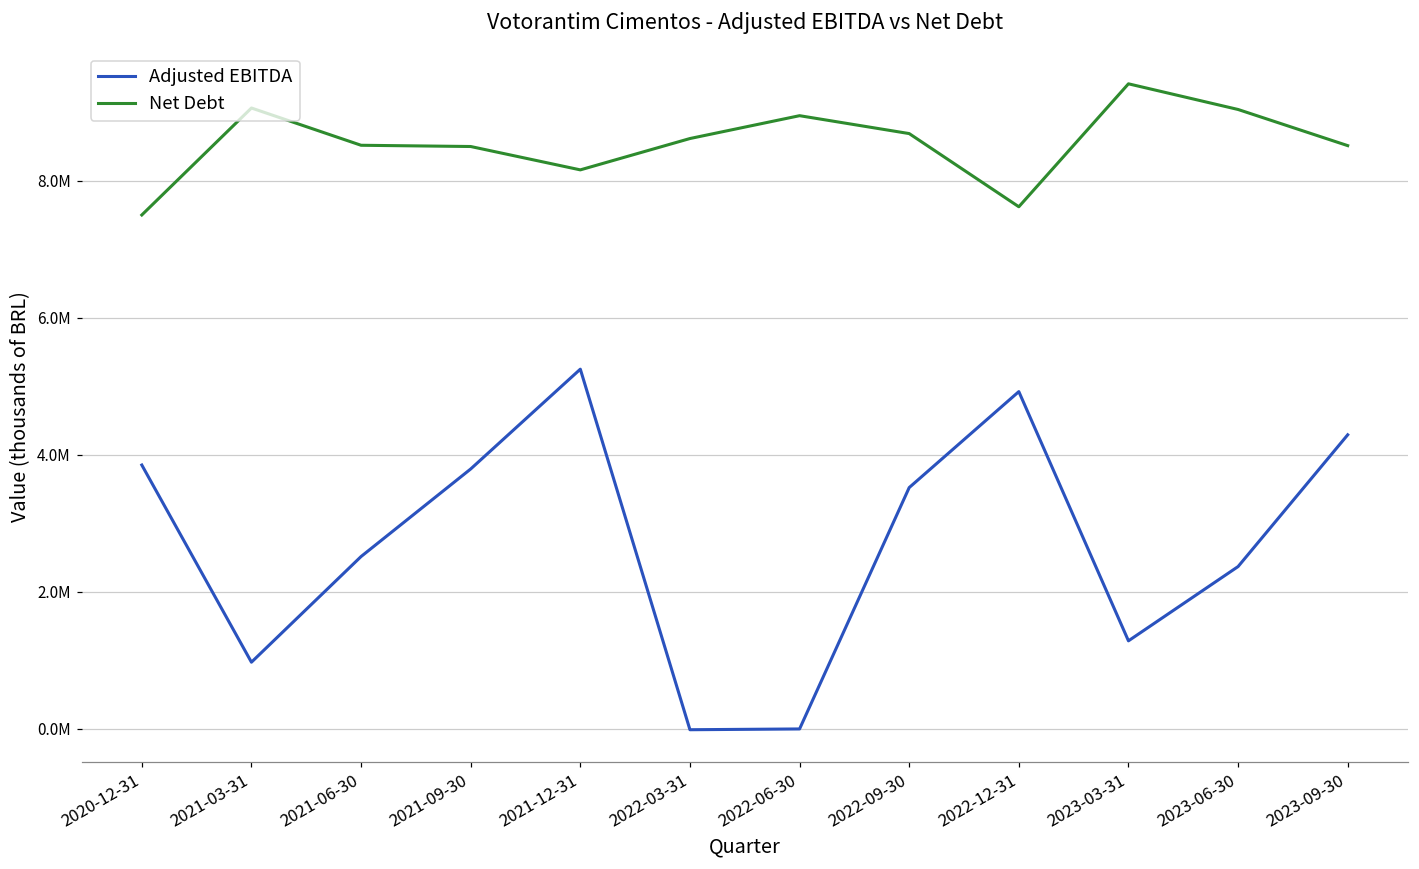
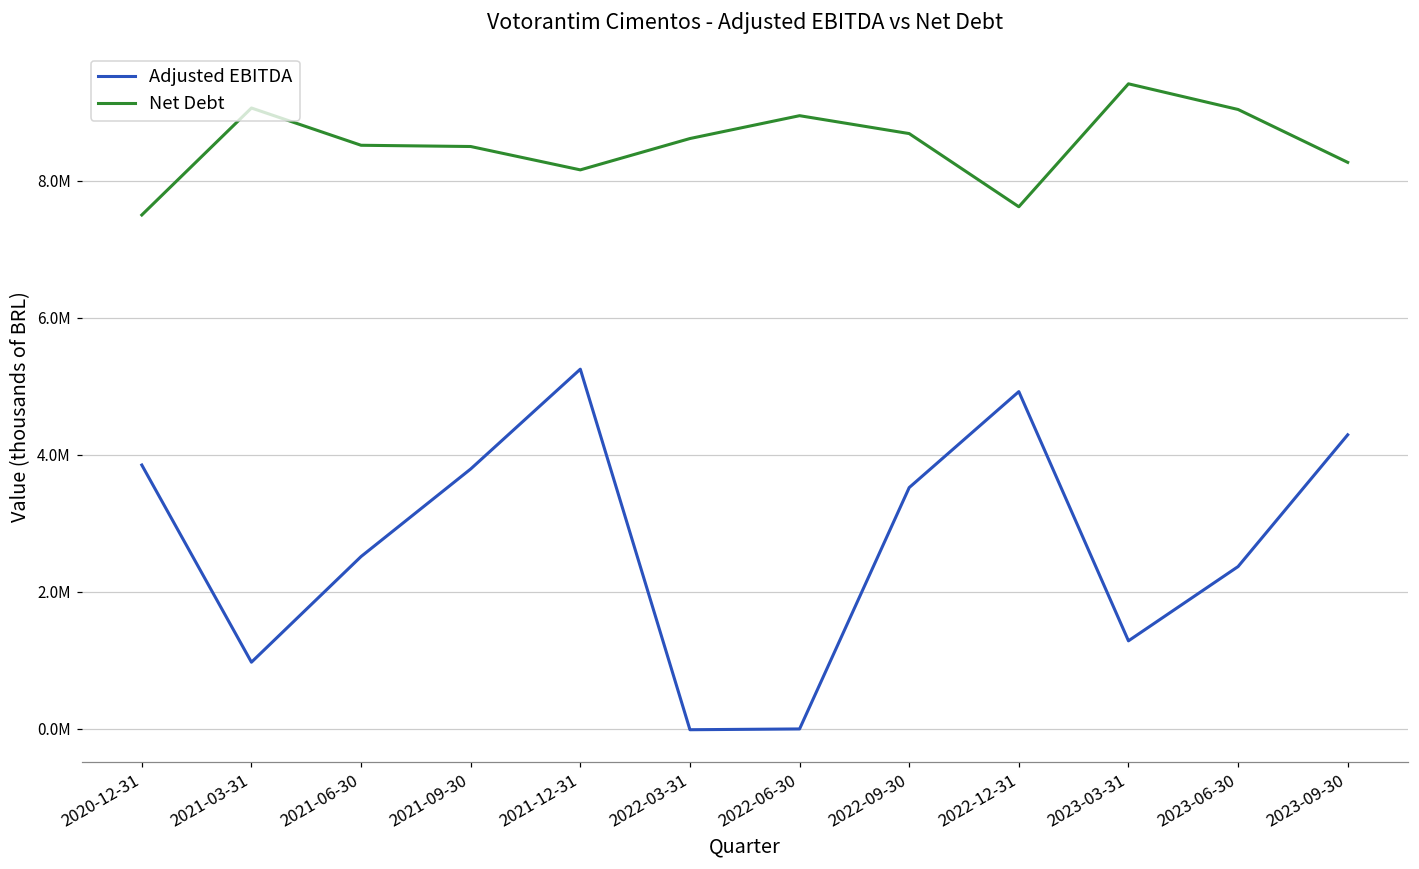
Net Debt, 2023-09-30: 8500000 -> 8300000
